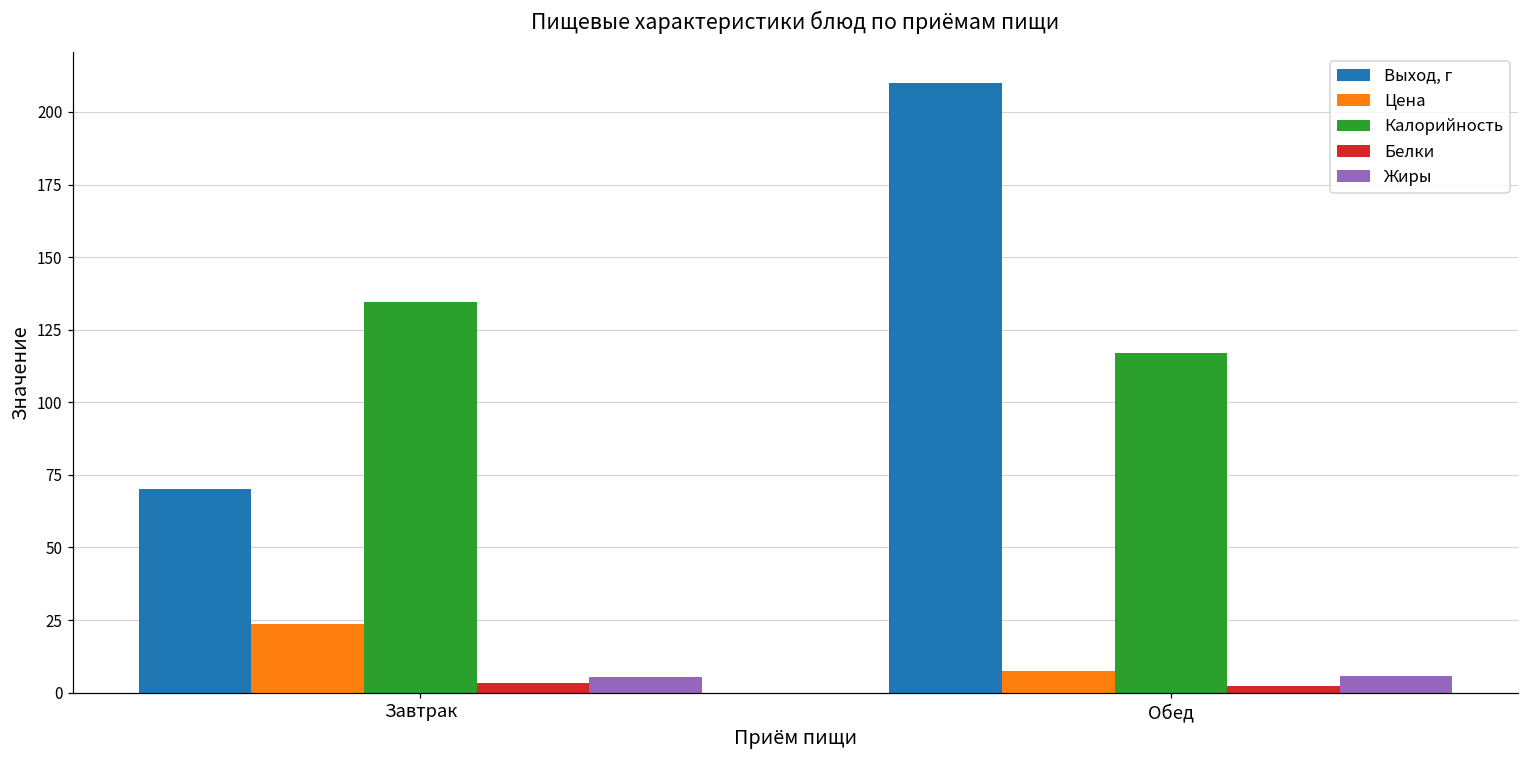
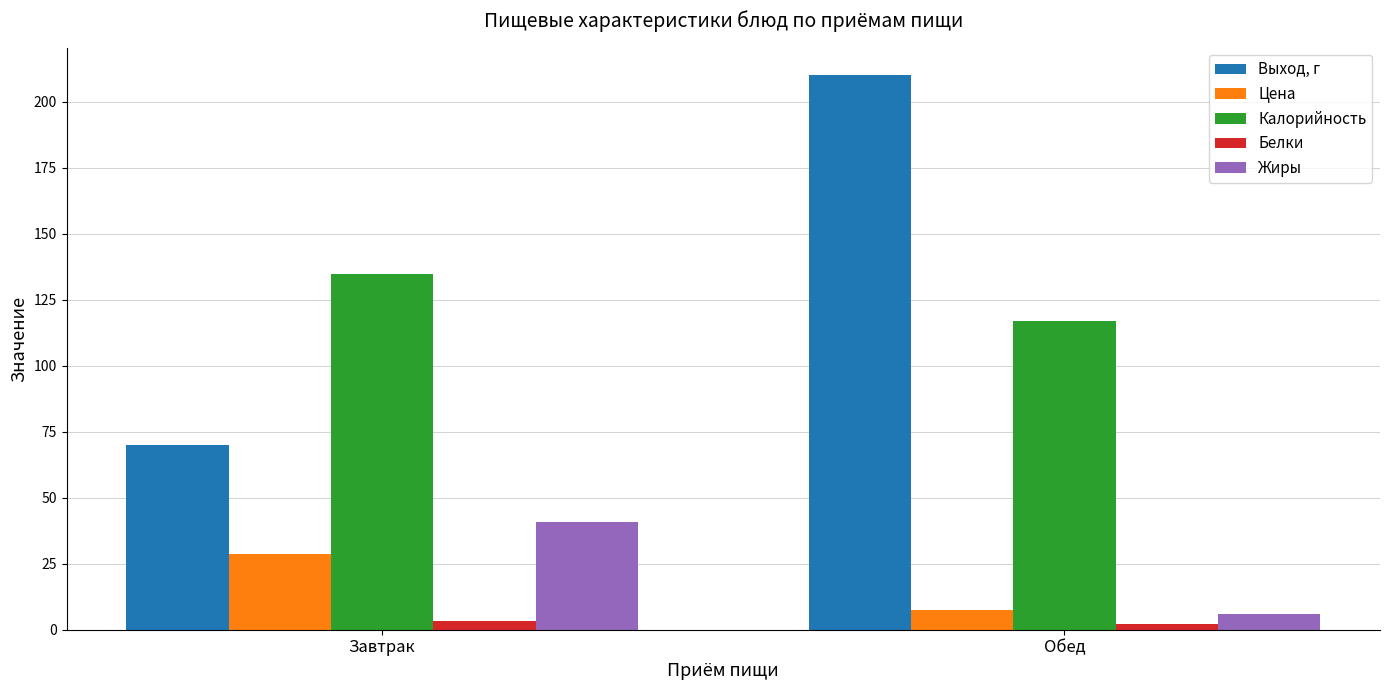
Цена, Завтрак: 23 -> 29
Жиры, Завтрак: 5 -> 41
